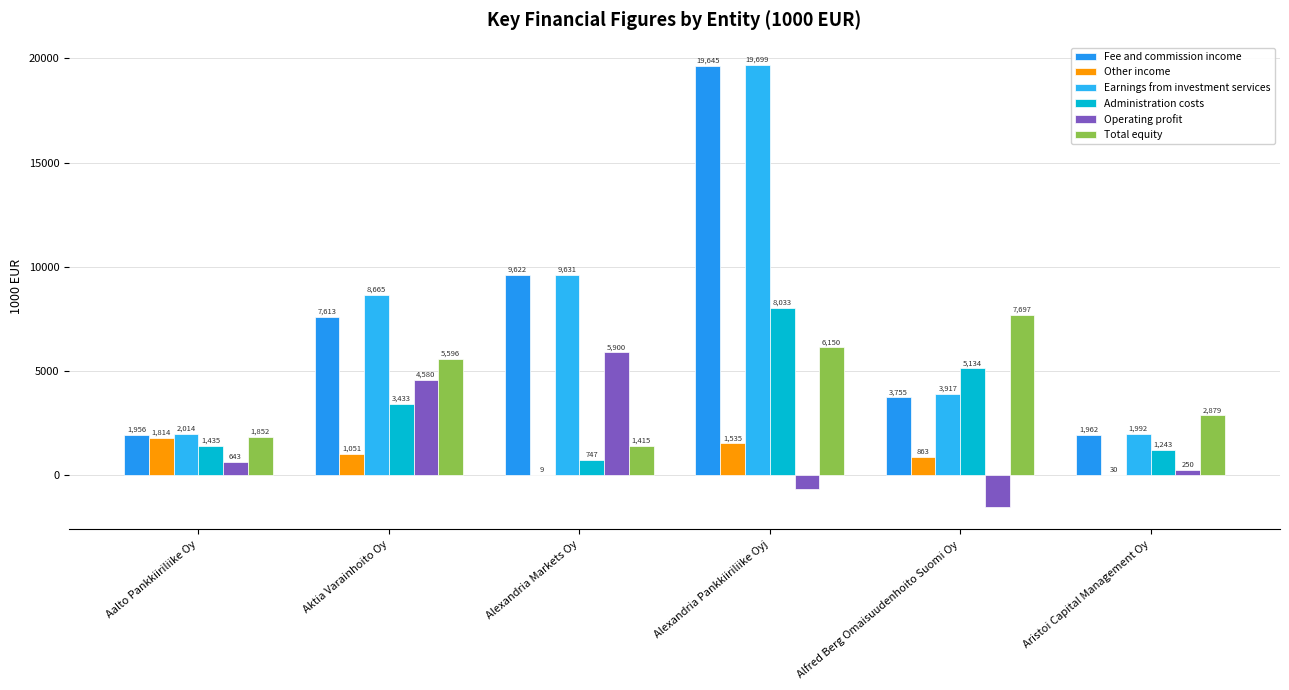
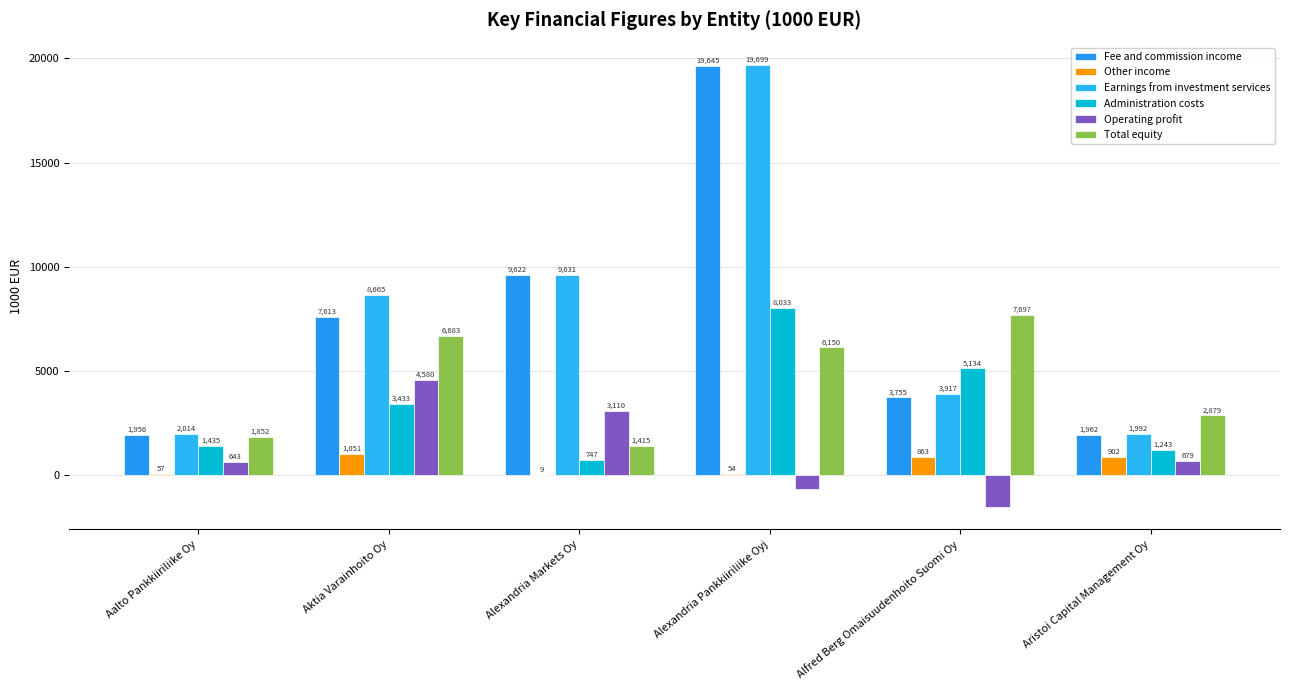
Other income, Aalto Pankkiiriliike Oy: 1,814 -> 57
Total equity, Aktia Varainhoito Oy: 5,596 -> 6,683
Operating profit, Alexandria Markets Oy: 5,900 -> 3,110
Other income, Alexandria Pankkiiriliike Oyj: 1,535 -> 54
Other income, Aristoi Capital Management Oy: 30 -> 902
Operating profit, Aristoi Capital Management Oy: 250 -> 679
